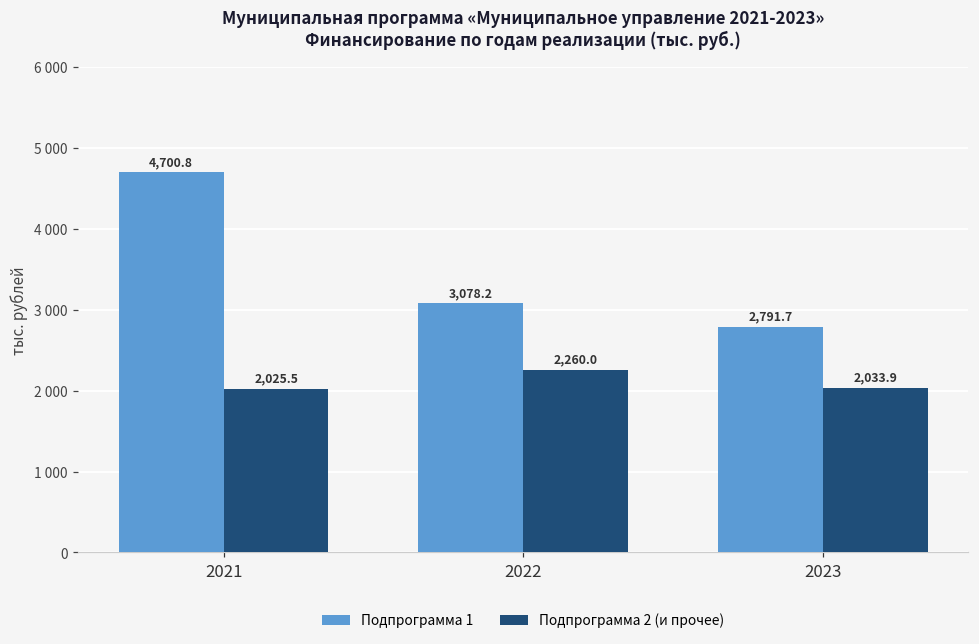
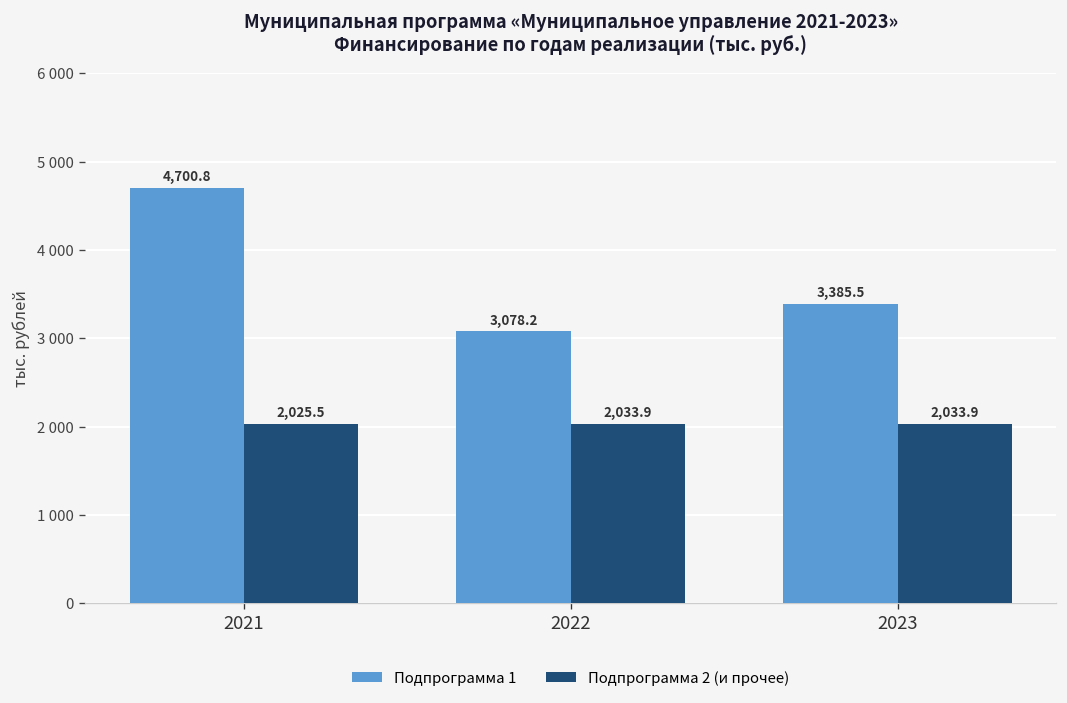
Подпрограмма 2 (и прочее), 2022: 2,260.0 -> 2,033.9
Подпрограмма 1, 2023: 2,791.7 -> 3,385.5
